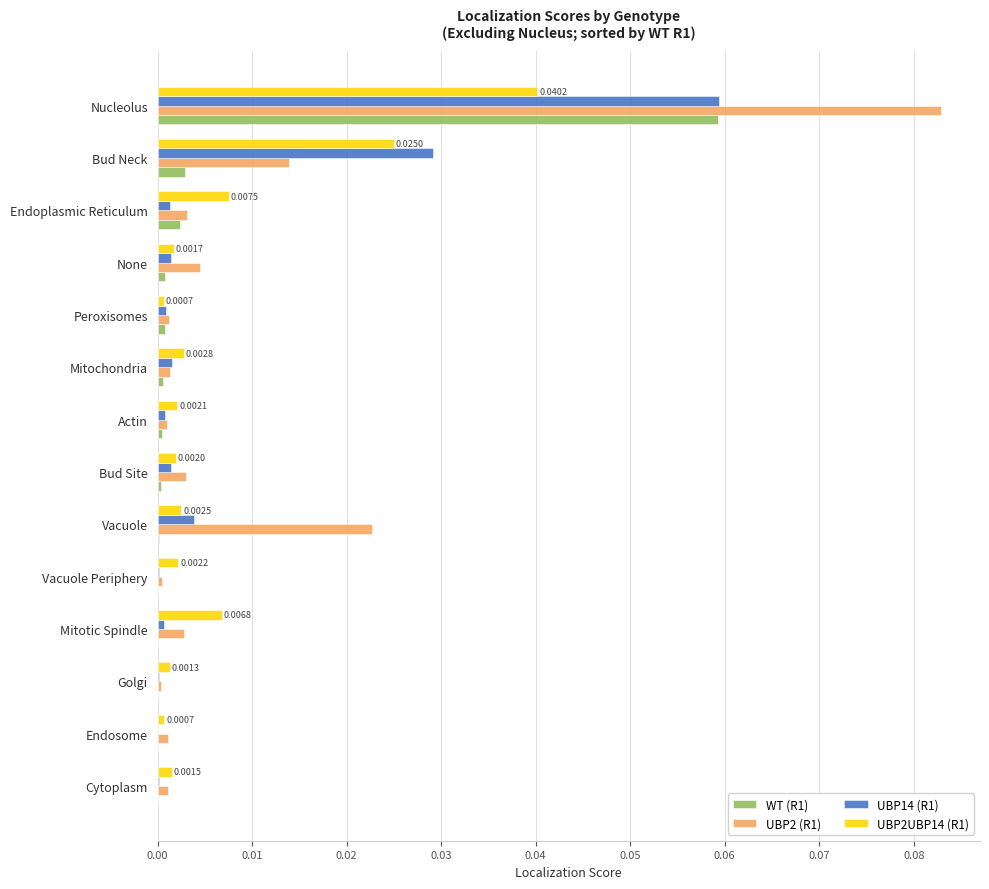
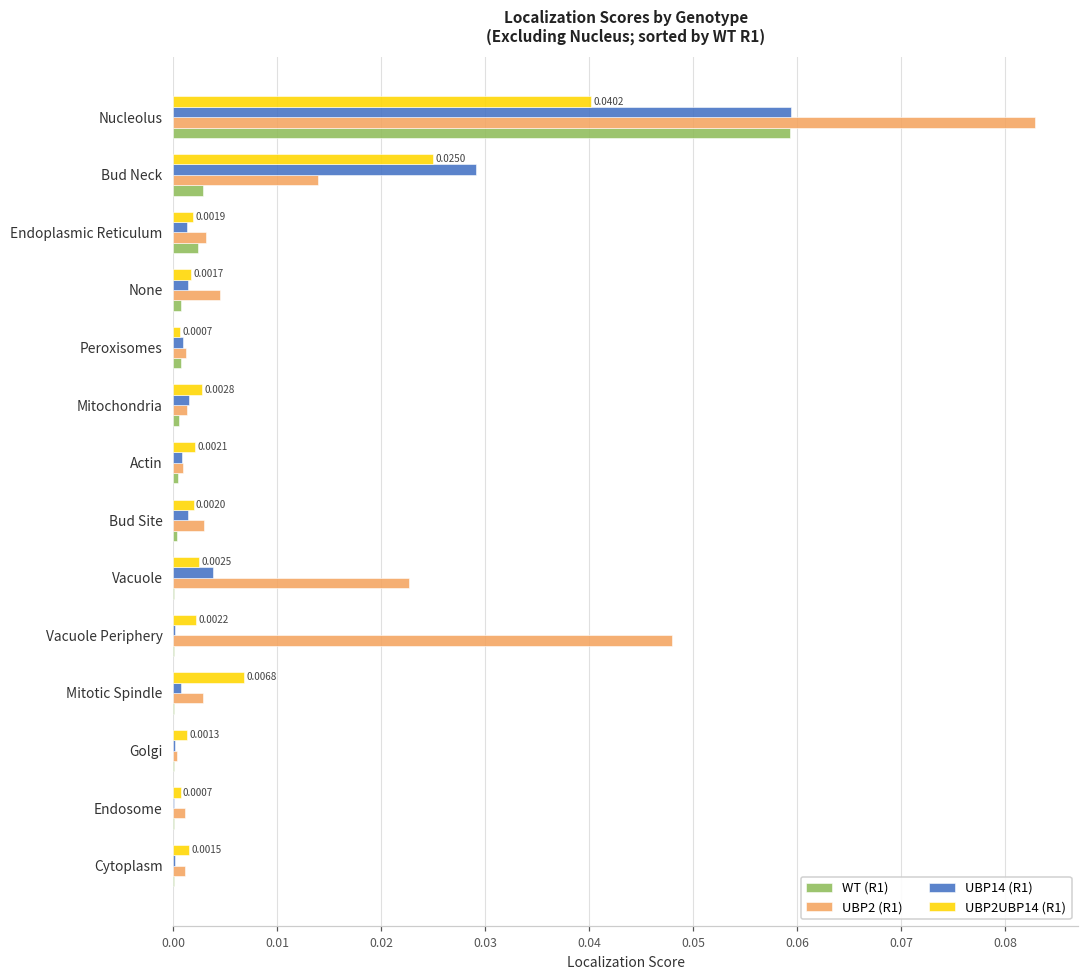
UBP2UBP14 (R1), Endoplasmic Reticulum: 0.0075 -> 0.0019
UBP2 (R1), Vacuole Periphery: 0.000 -> 0.048
